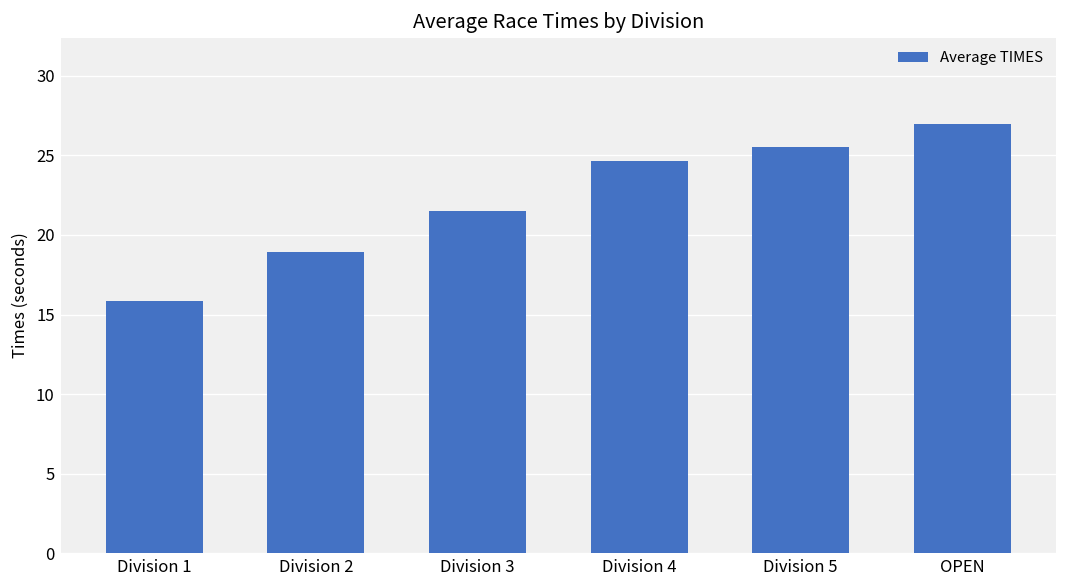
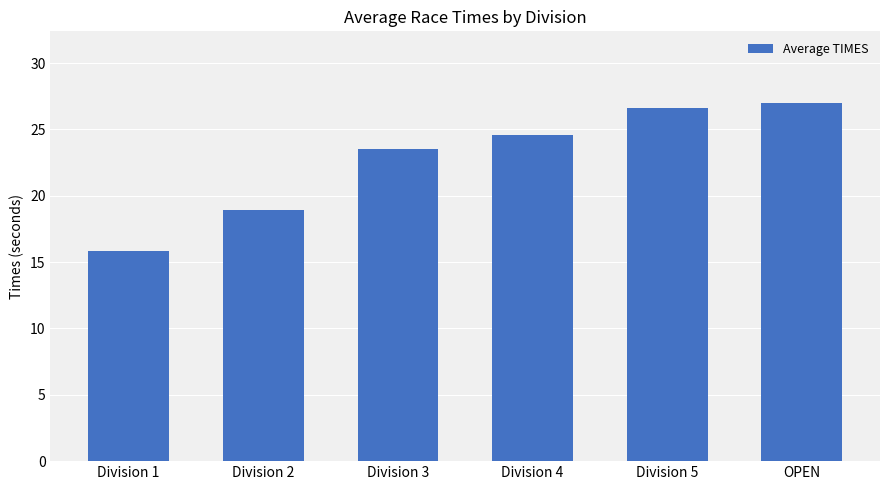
Division 3: 21.5 -> 23.5
Division 5: 25.5 -> 26.6
